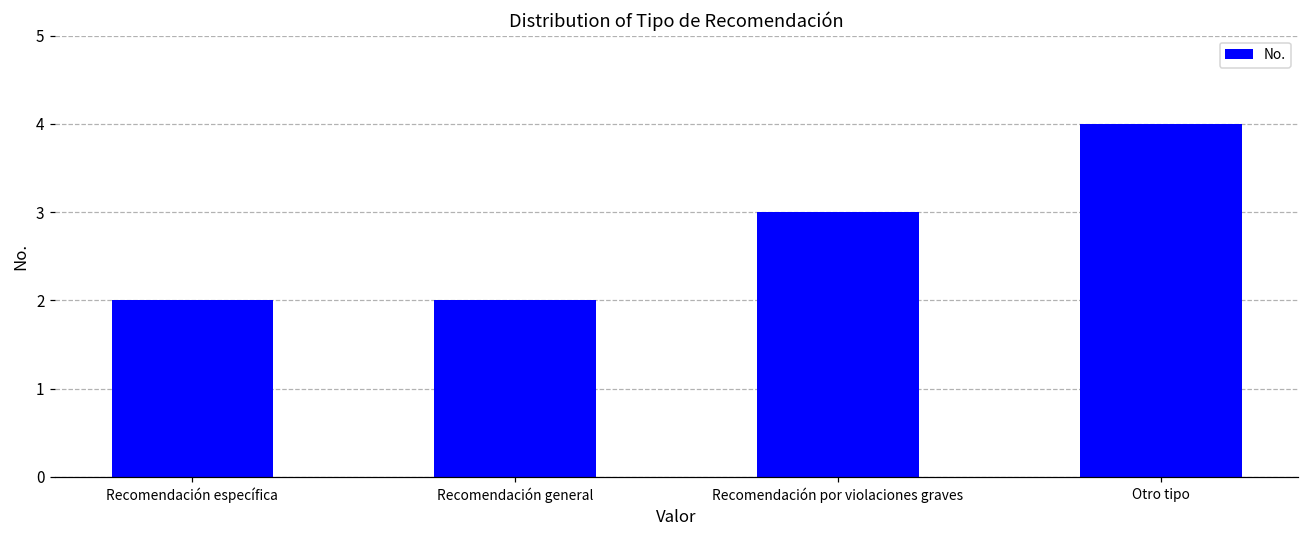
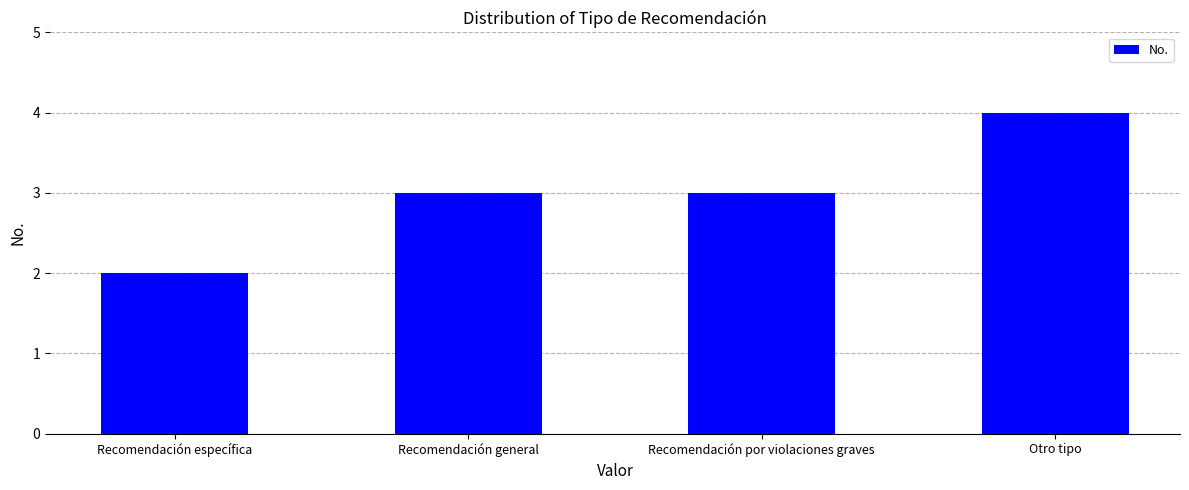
Recomendación general: 2 -> 3
